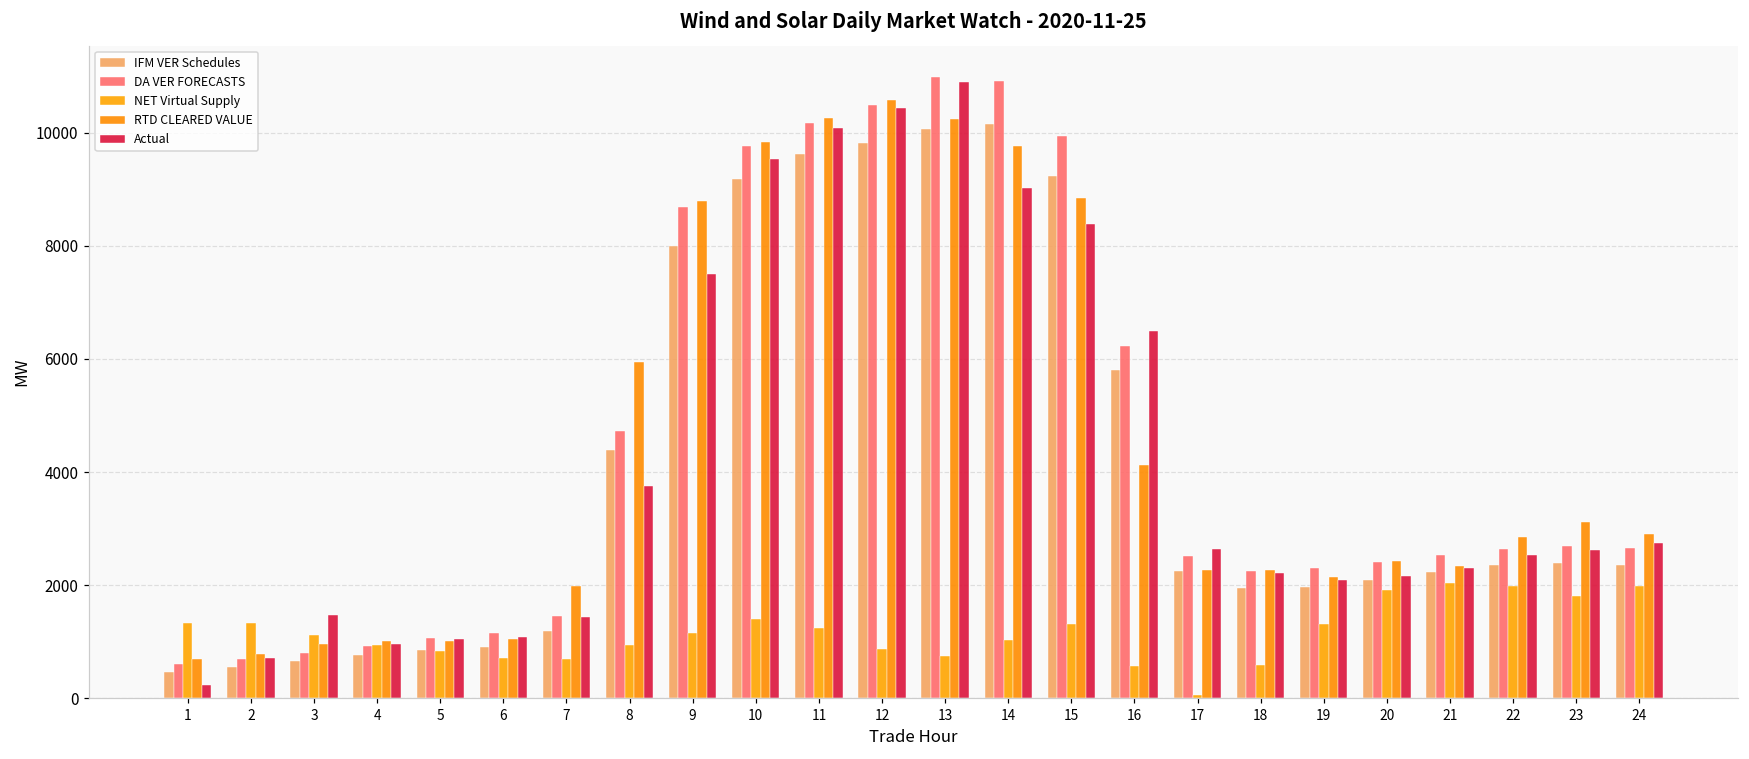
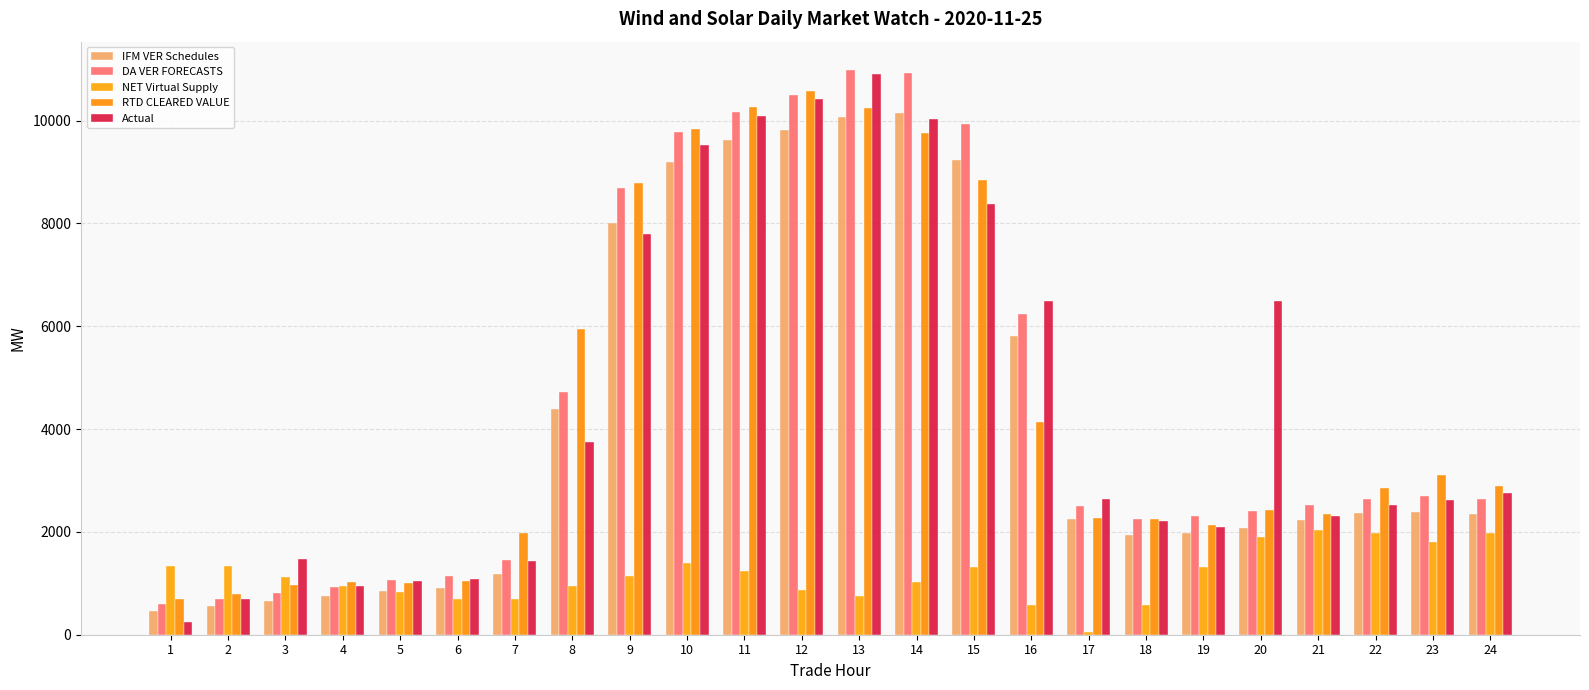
Actual, 9: 7500 -> 7800
Actual, 14: 9000 -> 10000
Actual, 20: 2200 -> 6500
